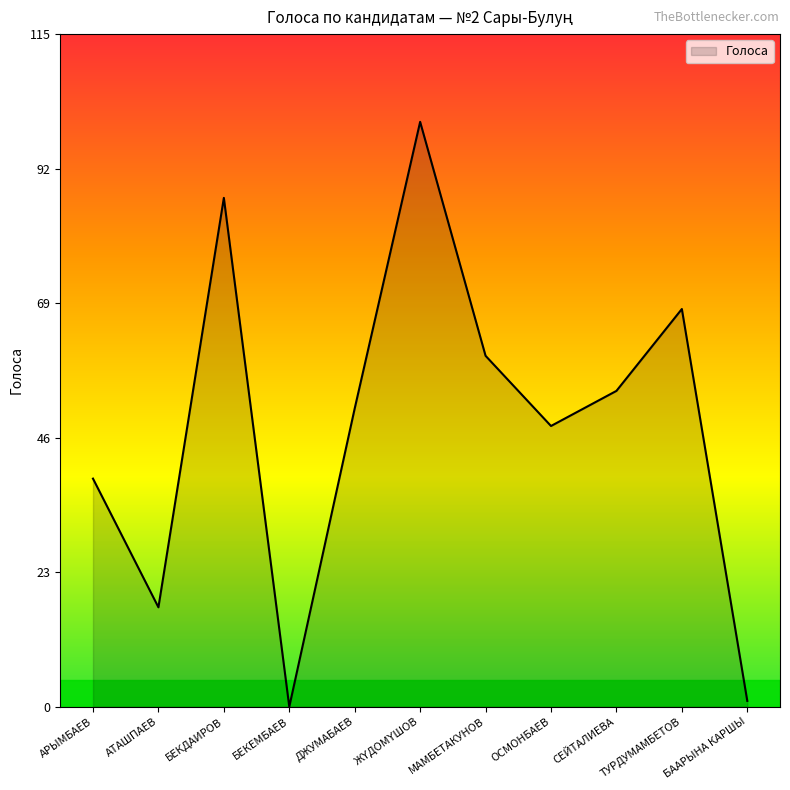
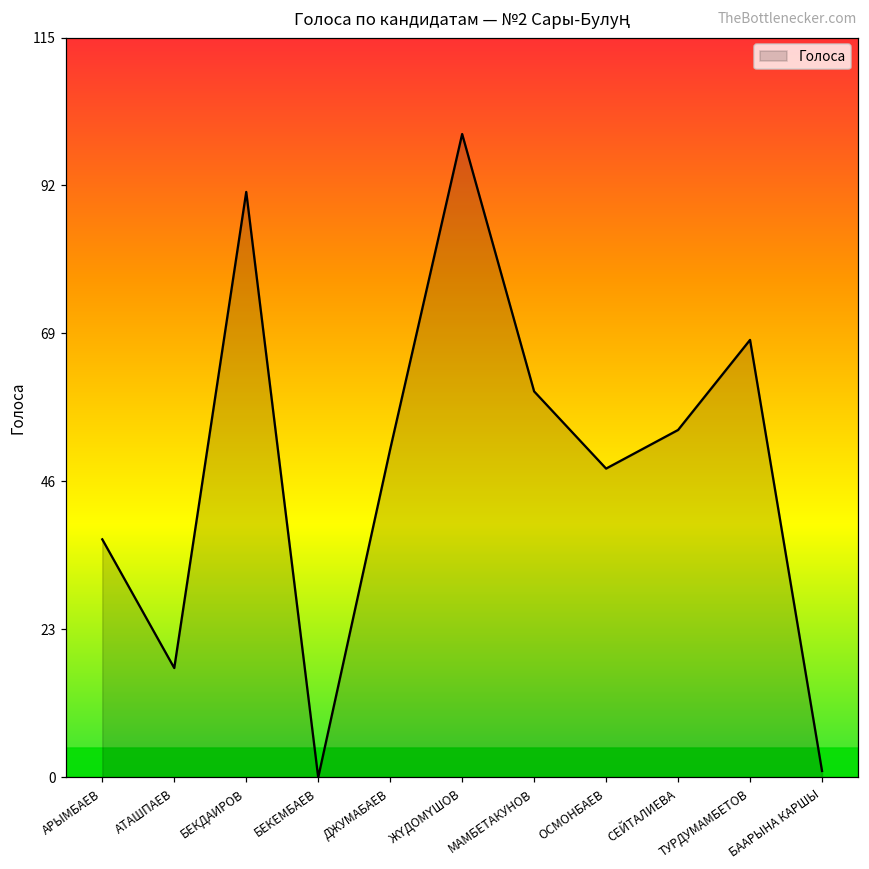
АРЫМБАЕВ: 39 -> 37
БЕКДАИРОВ: 87 -> 91
